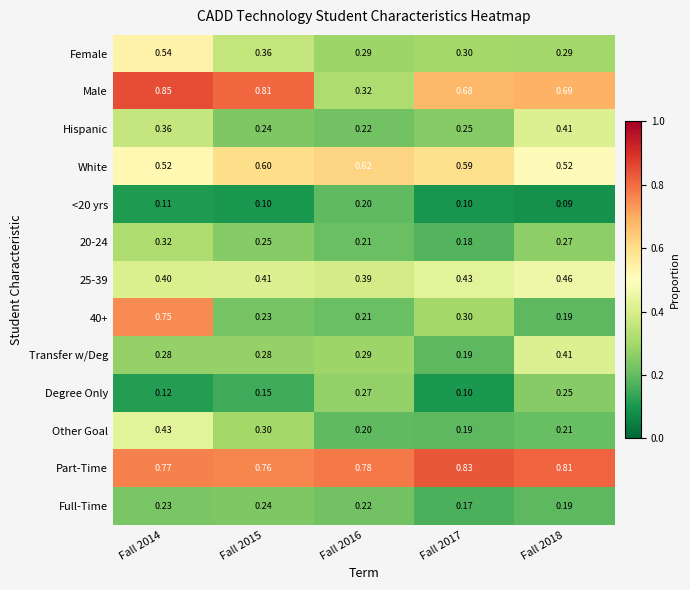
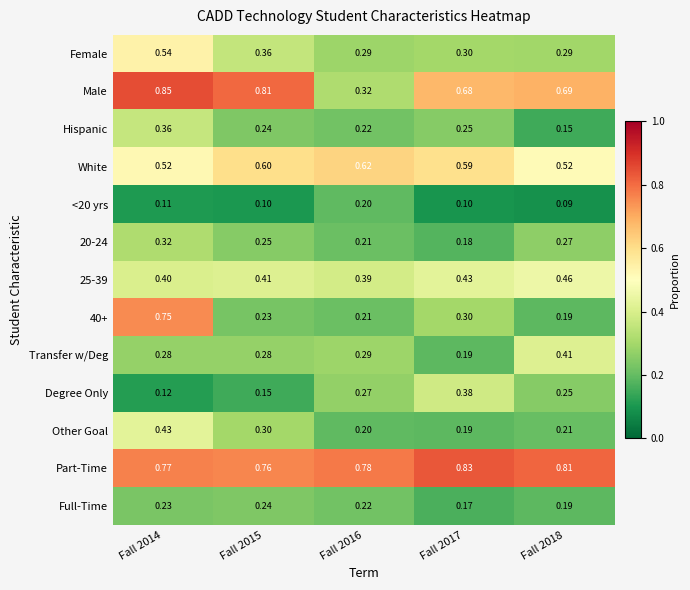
Hispanic, Fall 2018: 0.41 -> 0.15
Degree Only, Fall 2017: 0.10 -> 0.38
